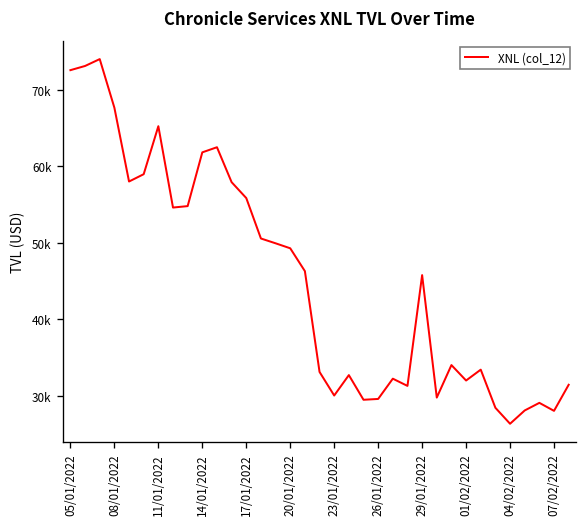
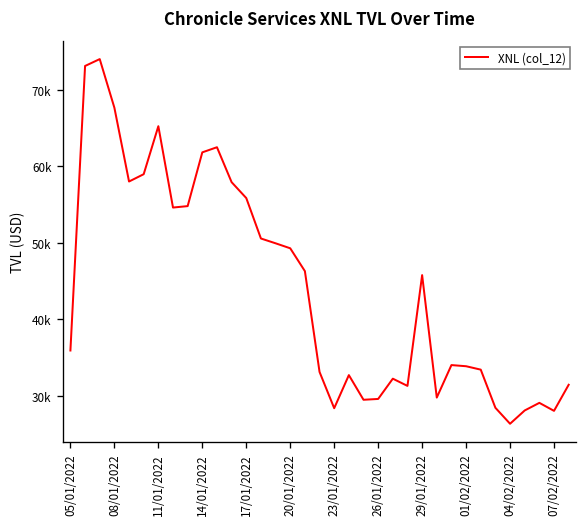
05/01/2022: 73000 -> 36000
23/01/2022: 30000 -> 28000
01/02/2022: 32000 -> 34000
